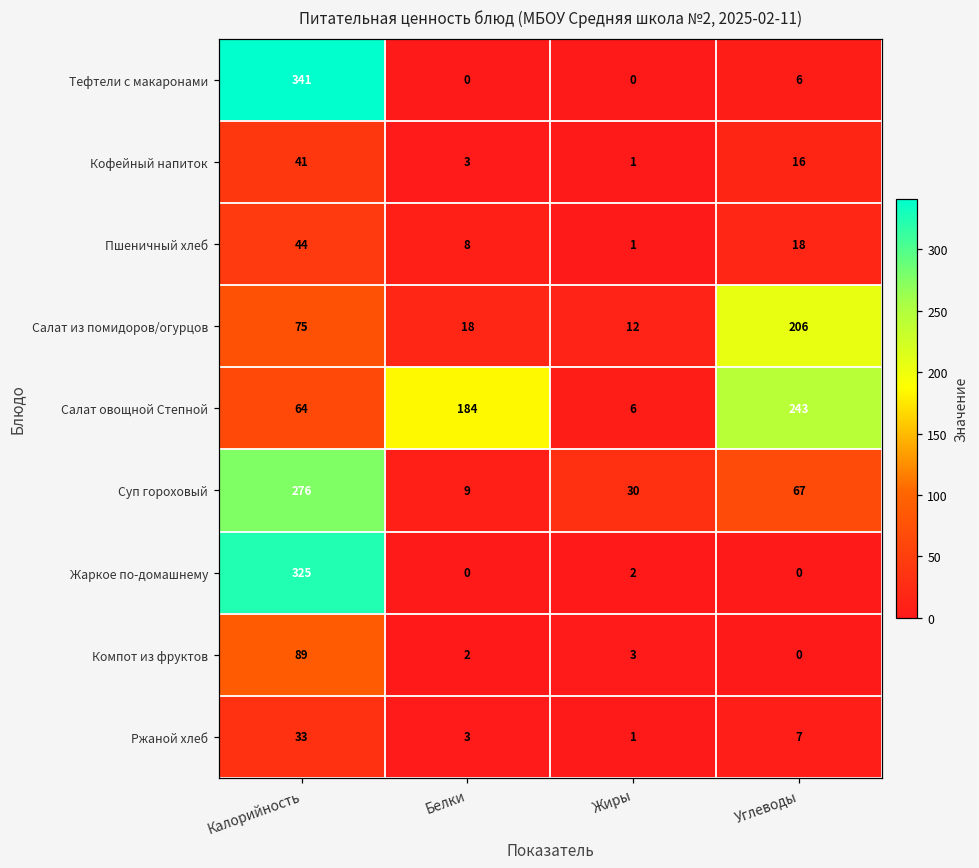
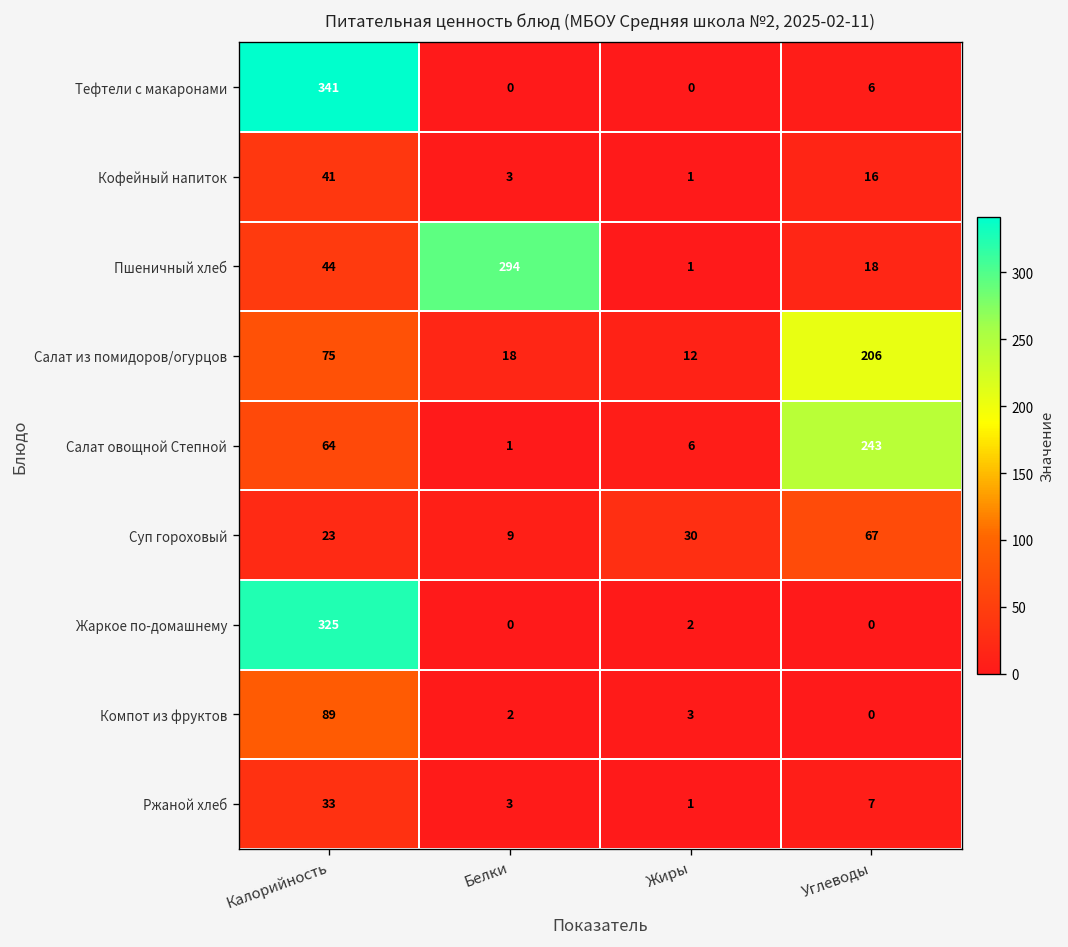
Пшеничный хлеб, Белки: 8 -> 294
Салат овощной Степной, Белки: 184 -> 1
Суп гороховый, Калорийность: 276 -> 23
